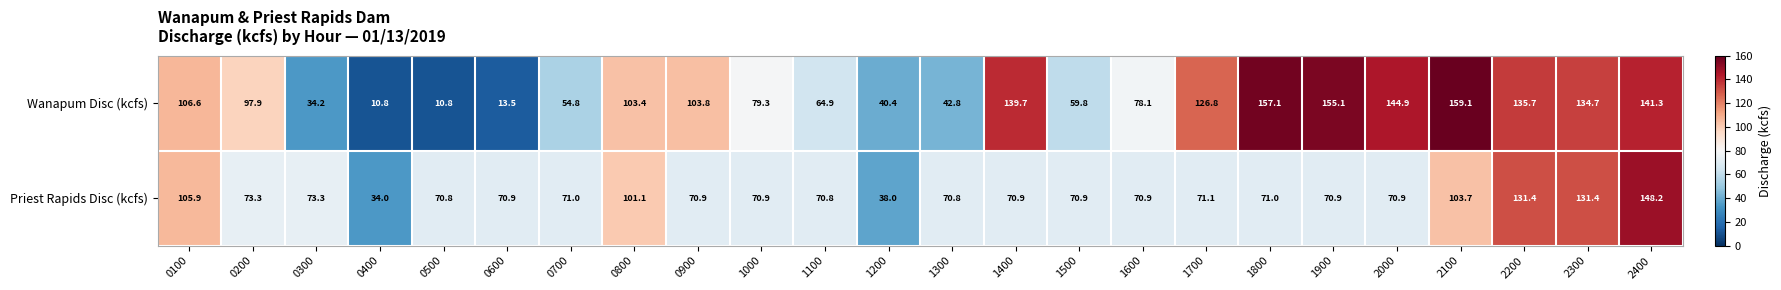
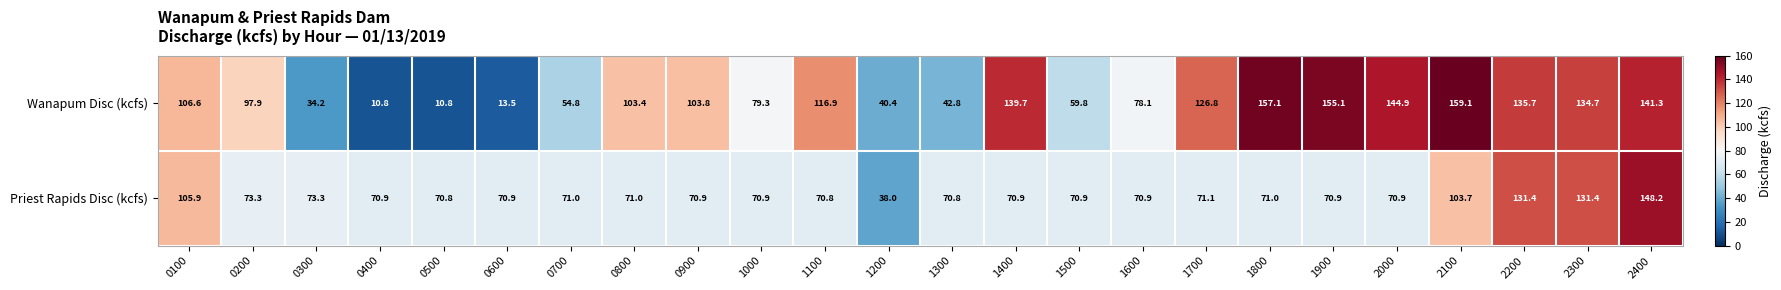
Wanapum Disc (kcfs), 1100: 64.9 -> 116.9
Priest Rapids Disc (kcfs), 0400: 34.0 -> 70.9
Priest Rapids Disc (kcfs), 0800: 101.1 -> 71.0
